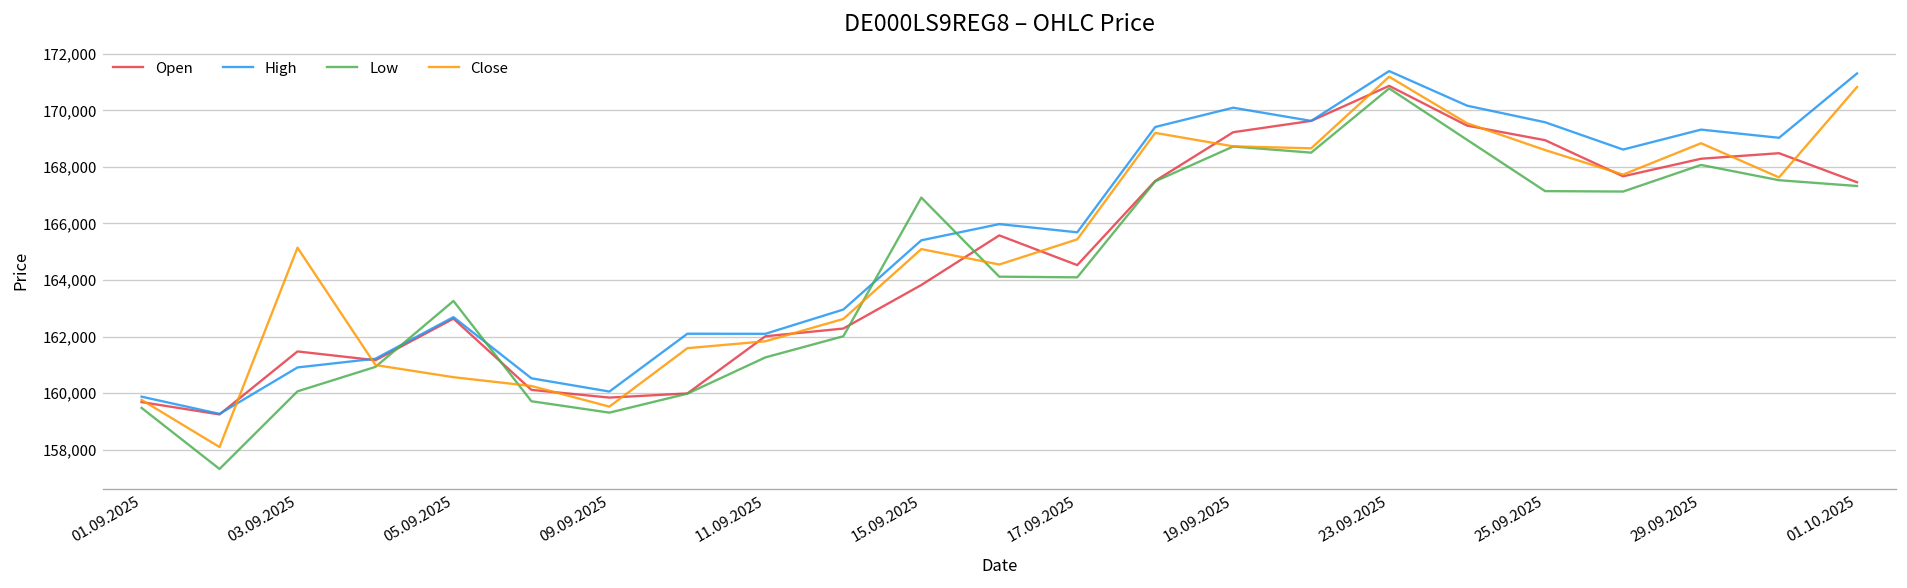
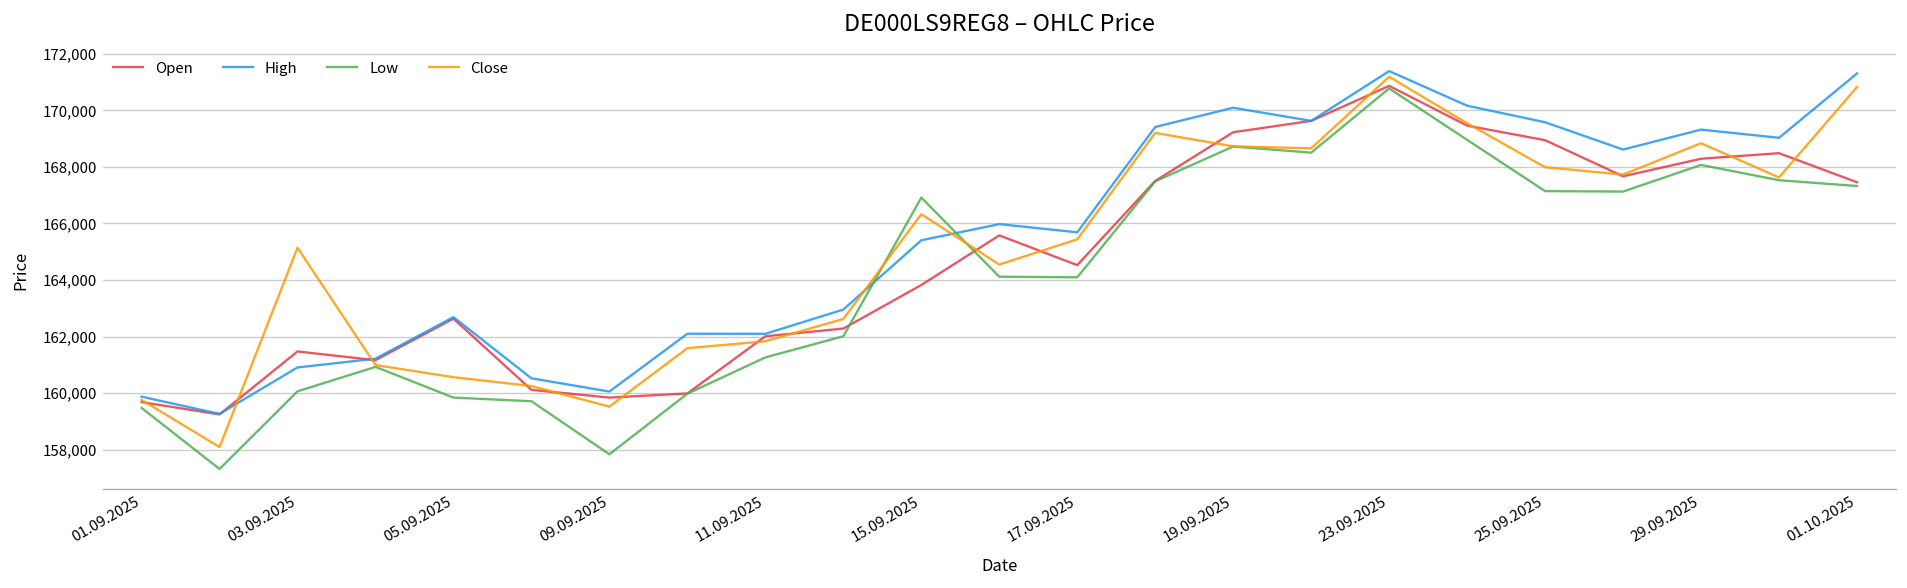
Low, 05.09.2025: 163,300 -> 159,800
Low, 09.09.2025: 159,300 -> 157,800
Close, 15.09.2025: 165,100 -> 166,300
Close, 25.09.2025: 168,600 -> 168,000
